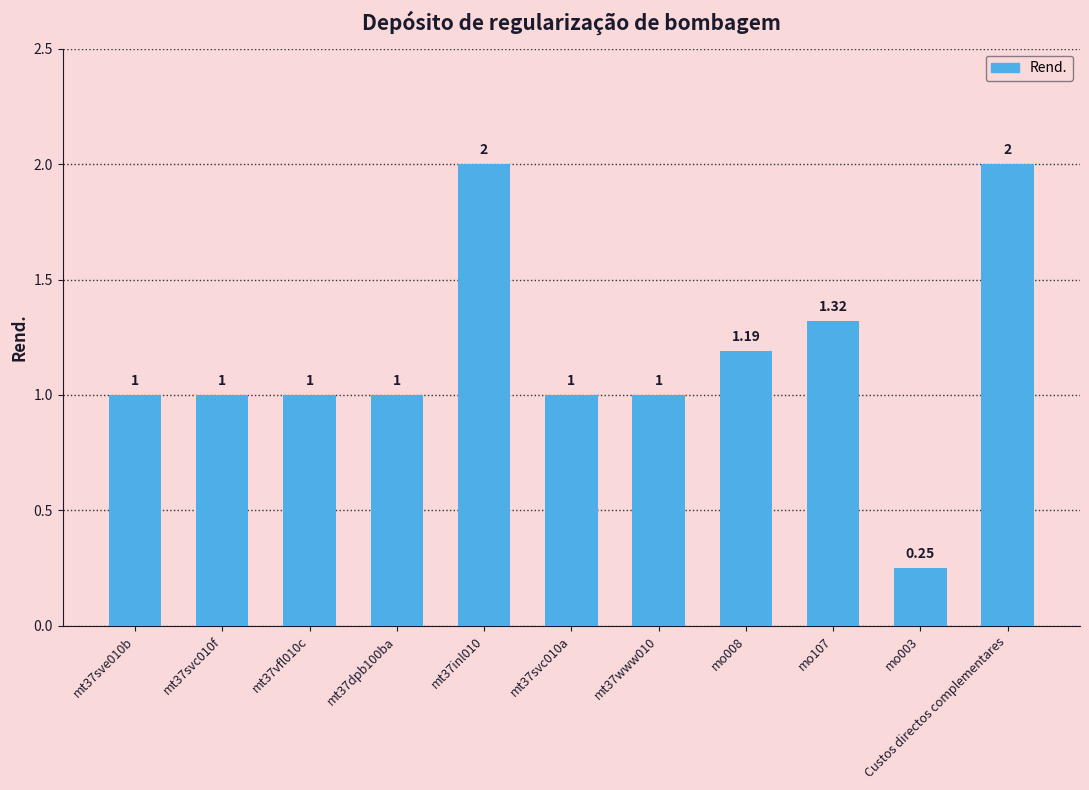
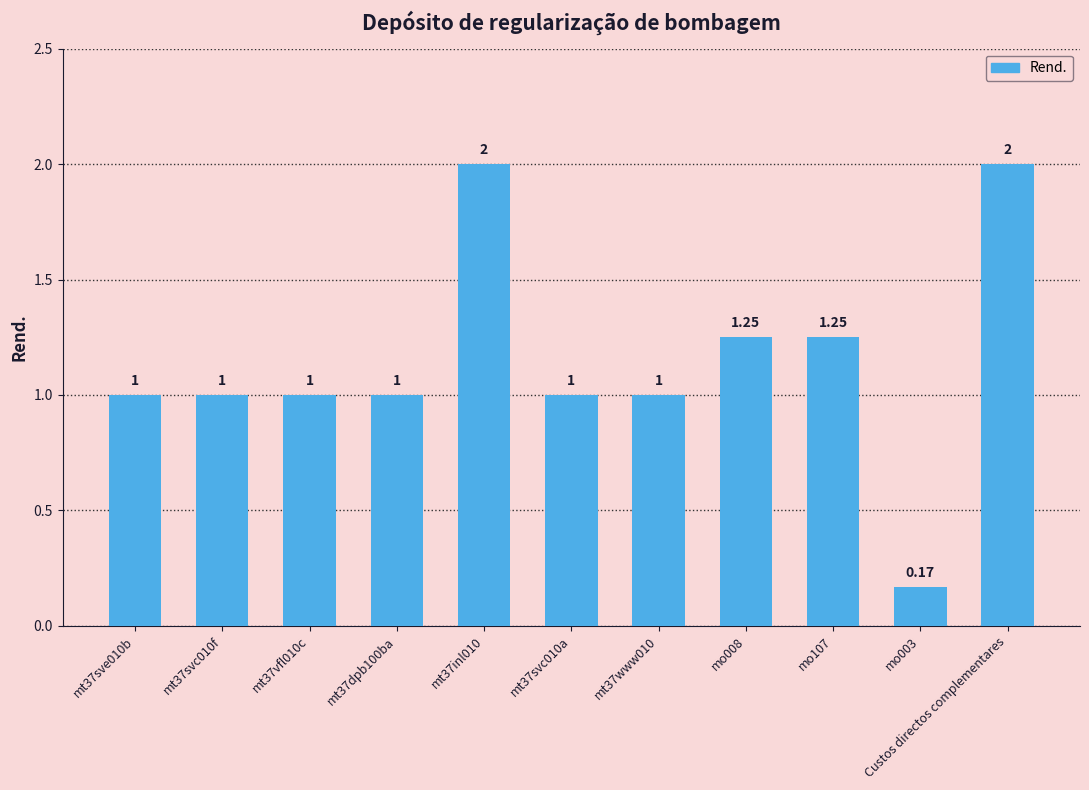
mo008: 1.19 -> 1.25
mo107: 1.32 -> 1.25
mo003: 0.25 -> 0.17
